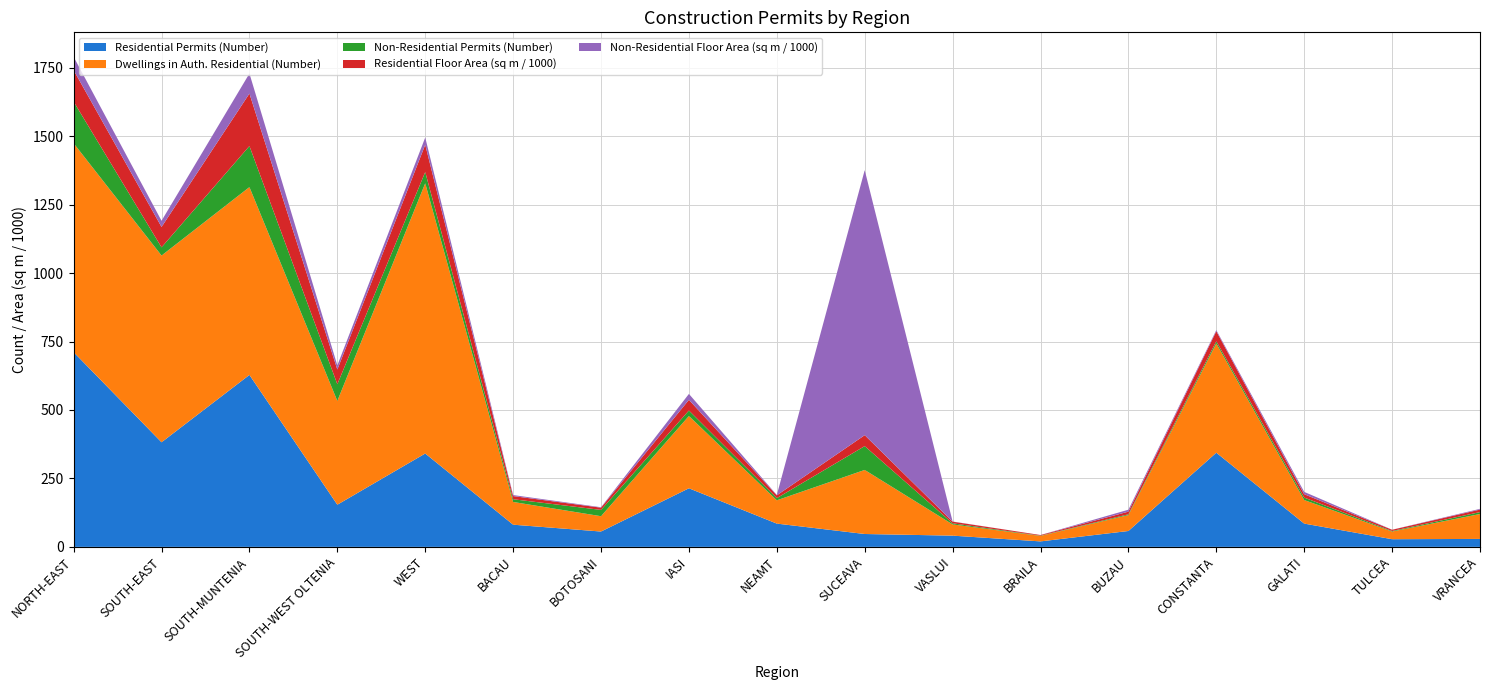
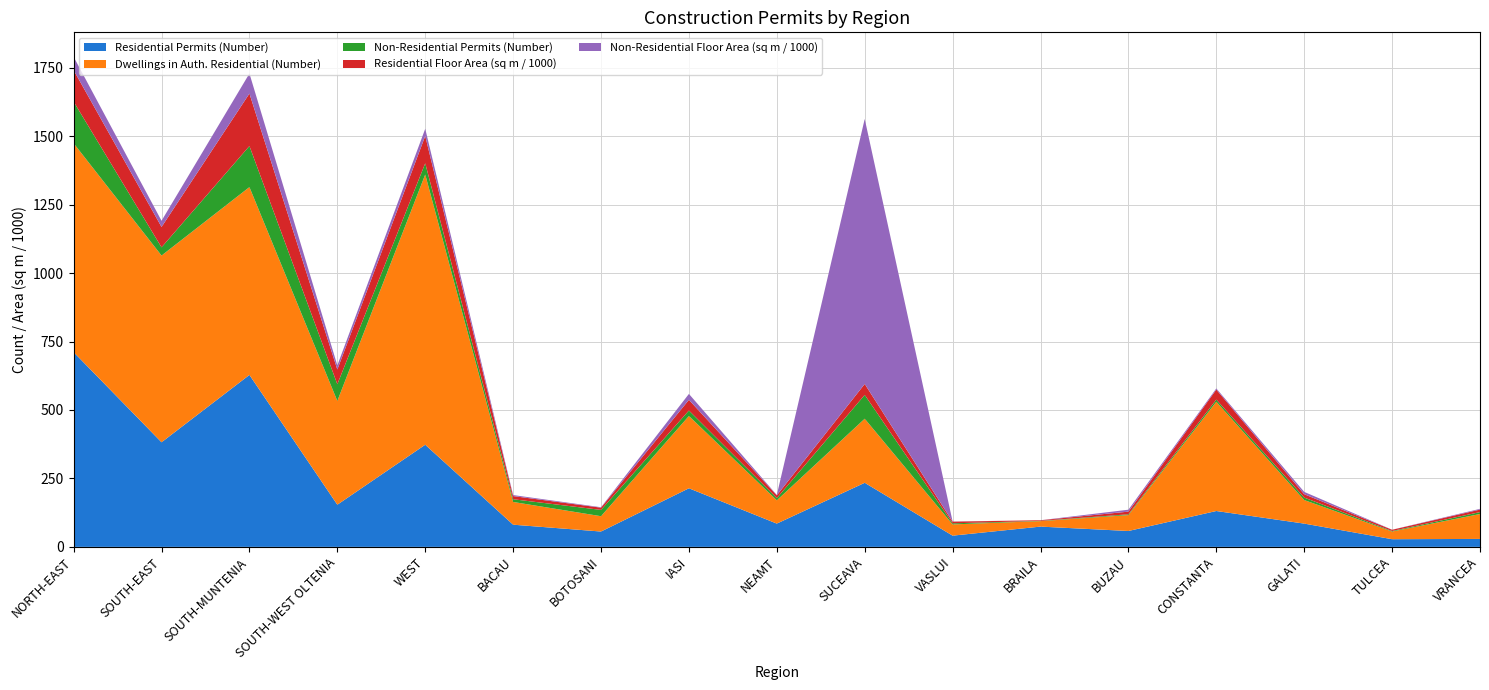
Residential Permits (Number), WEST: 340 -> 370
Residential Permits (Number), SUCEAVA: 50 -> 230
Residential Permits (Number), BRAILA: 20 -> 70
Residential Permits (Number), CONSTANTA: 340 -> 130
